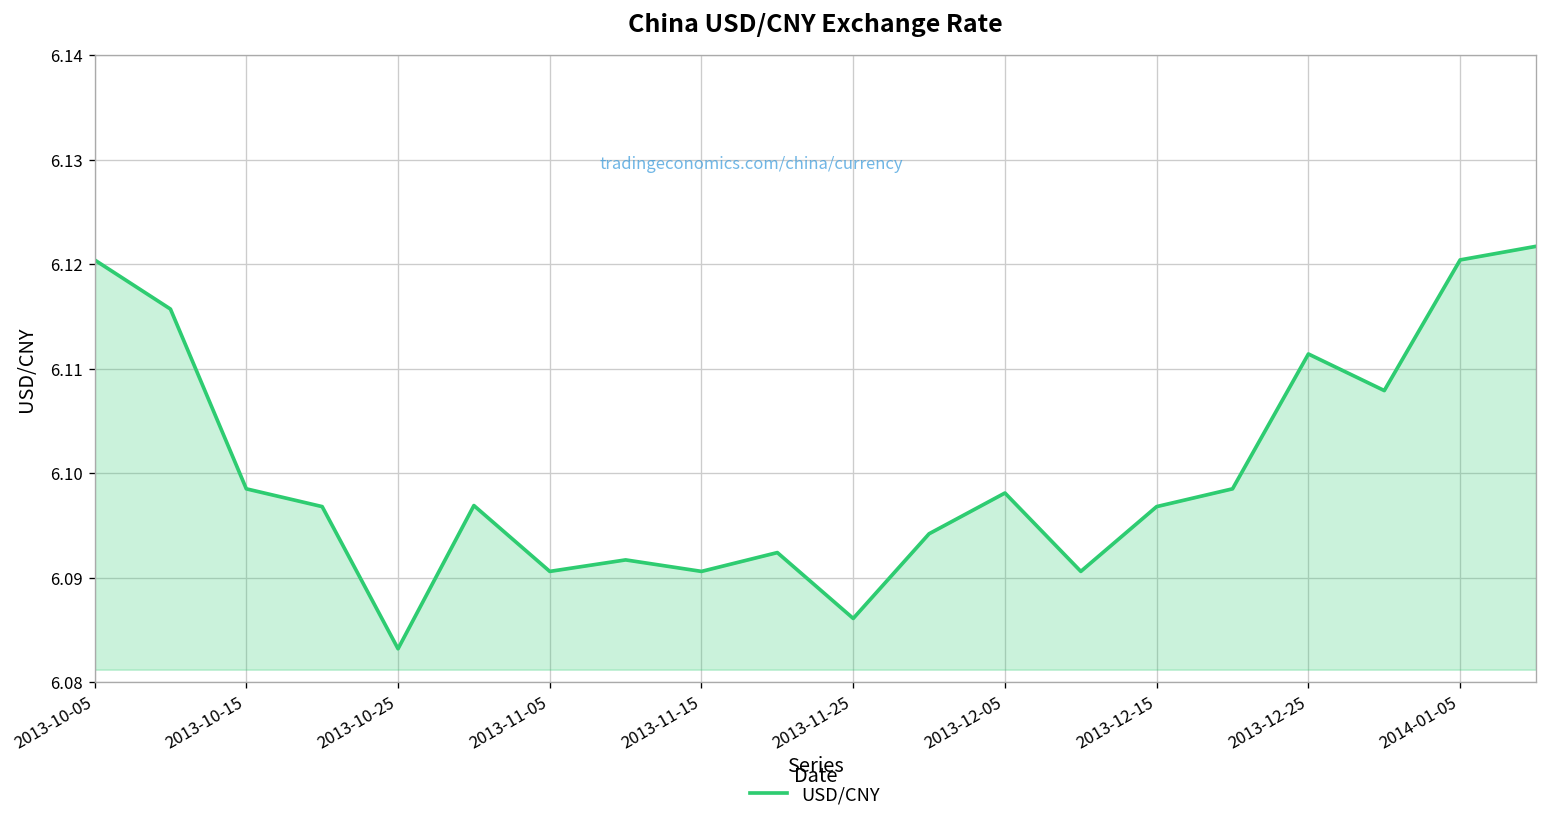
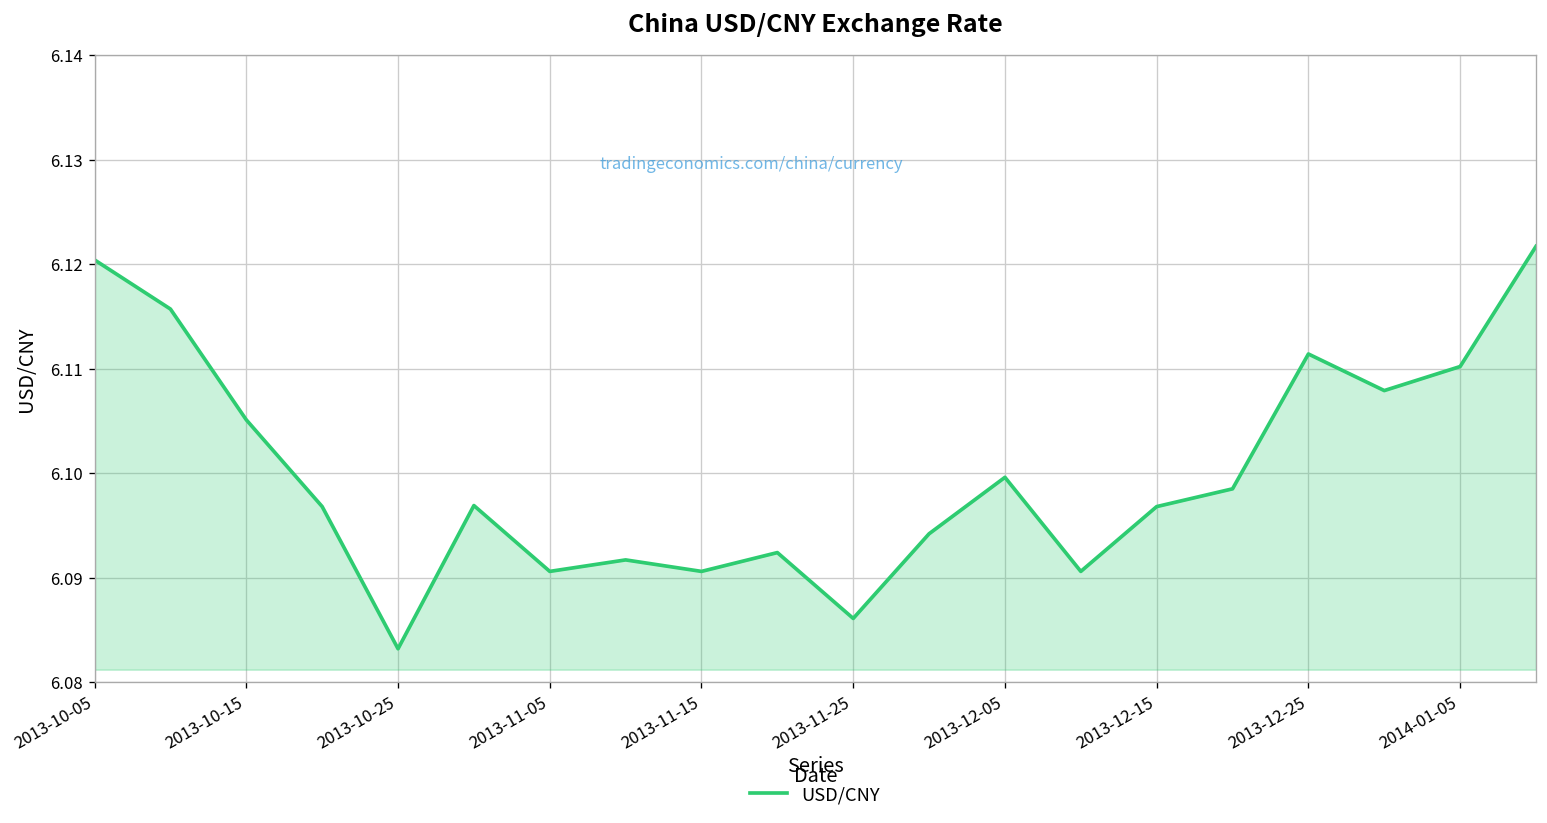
2013-10-15: 6.099 -> 6.105
2013-12-05: 6.098 -> 6.100
2014-01-05: 6.120 -> 6.110
